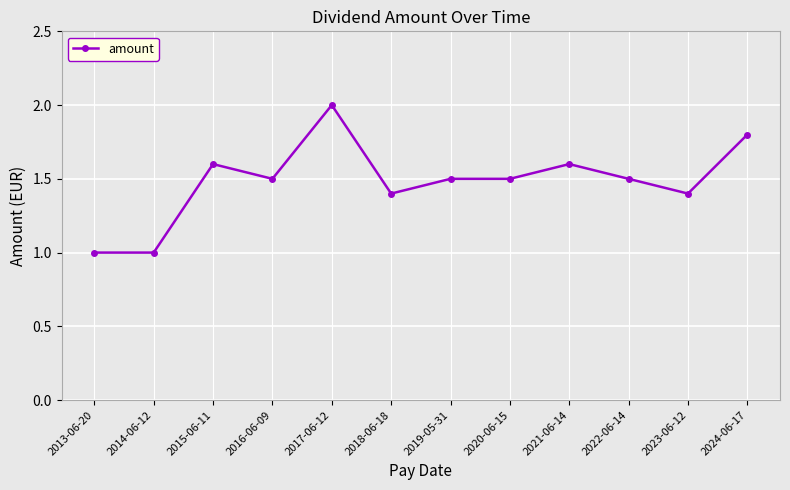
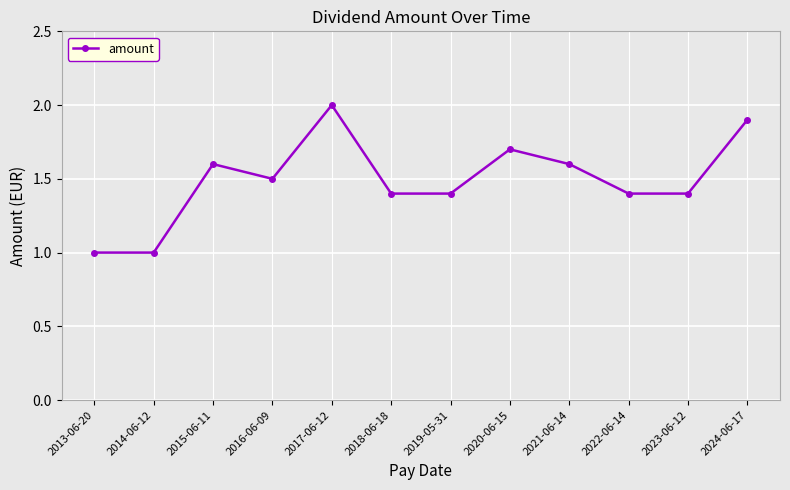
2019-05-31: 1.5 -> 1.4
2020-06-15: 1.5 -> 1.7
2022-06-14: 1.5 -> 1.4
2024-06-17: 1.8 -> 1.9
